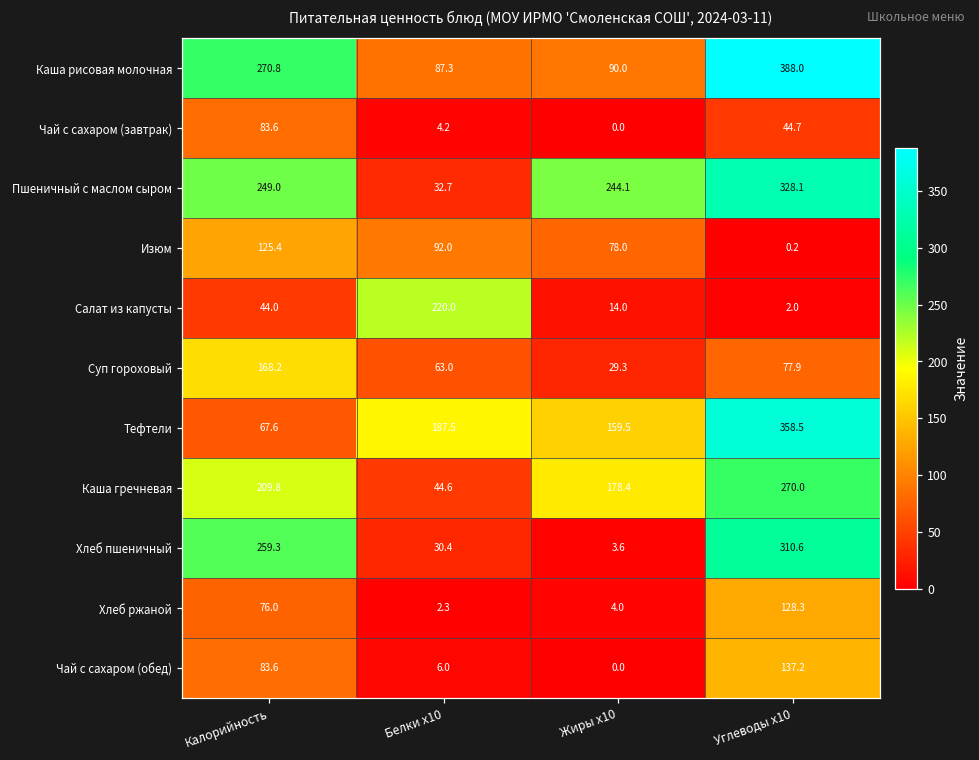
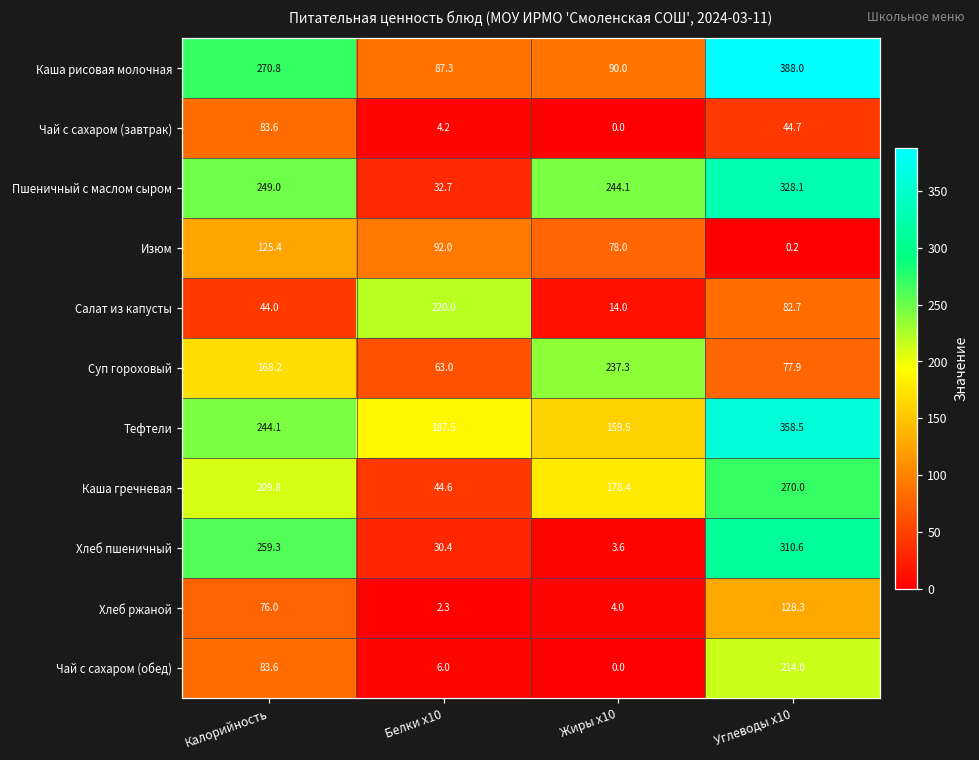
Салат из капусты, Углеводы x10: 2.0 -> 82.7
Суп гороховый, Жиры x10: 29.3 -> 237.3
Тефтели, Калорийность: 67.6 -> 244.1
Чай с сахаром (обед), Углеводы x10: 137.2 -> 214.0
